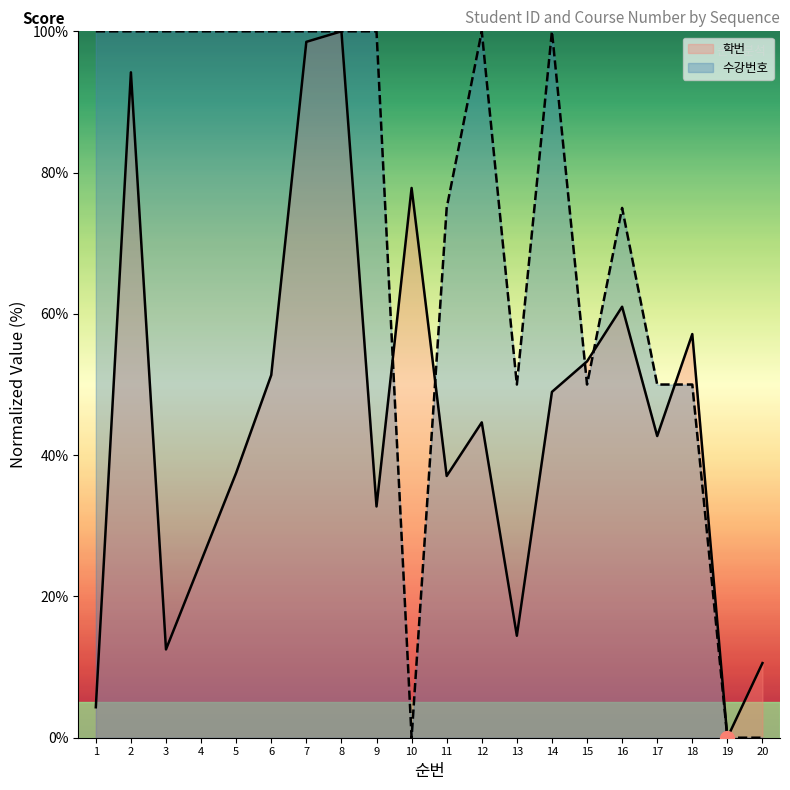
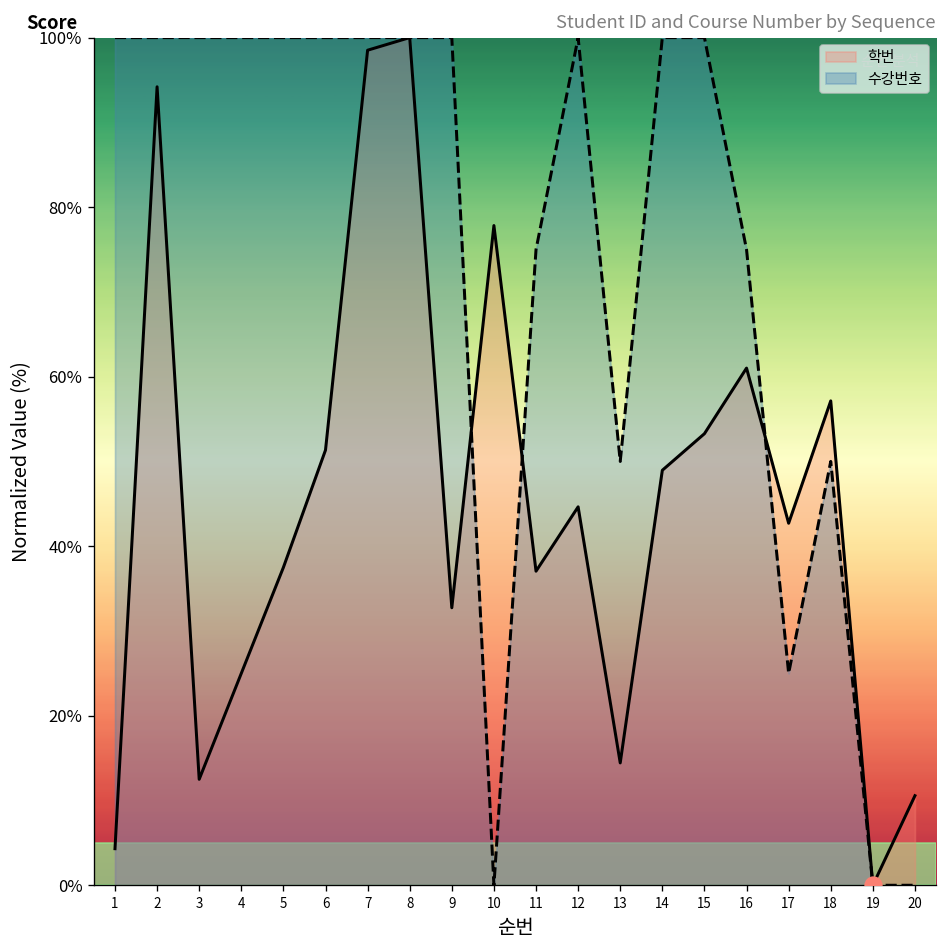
수강번호, 15: 50% -> 100%
수강번호, 17: 50% -> 25%
